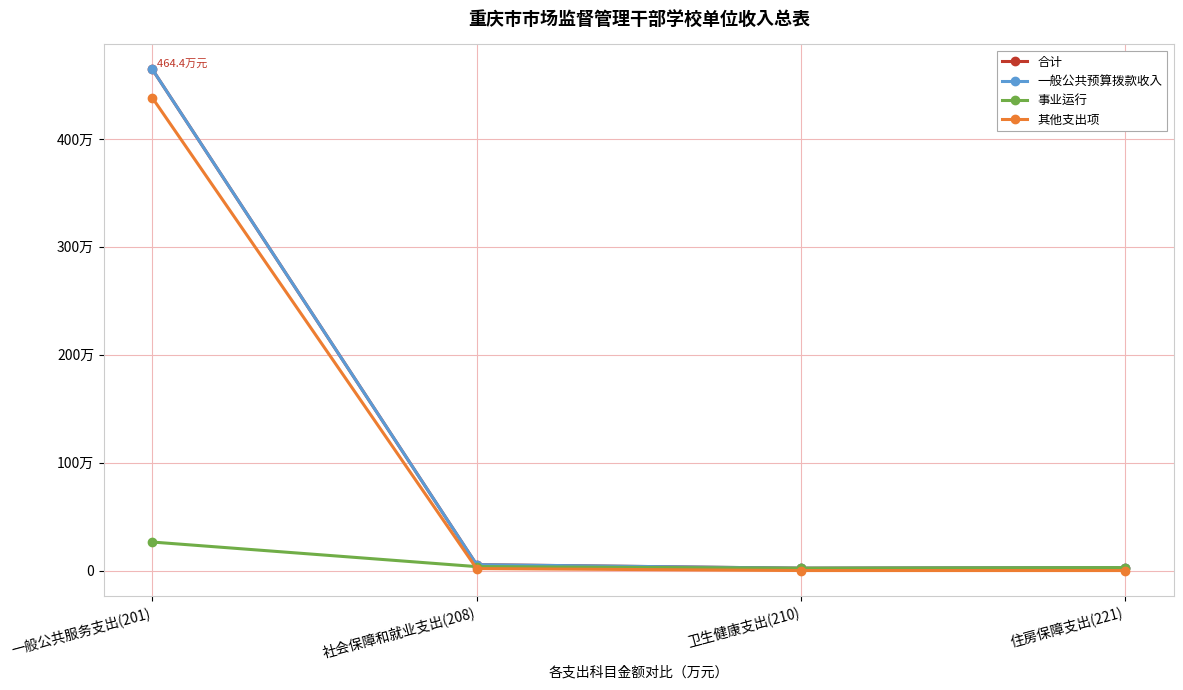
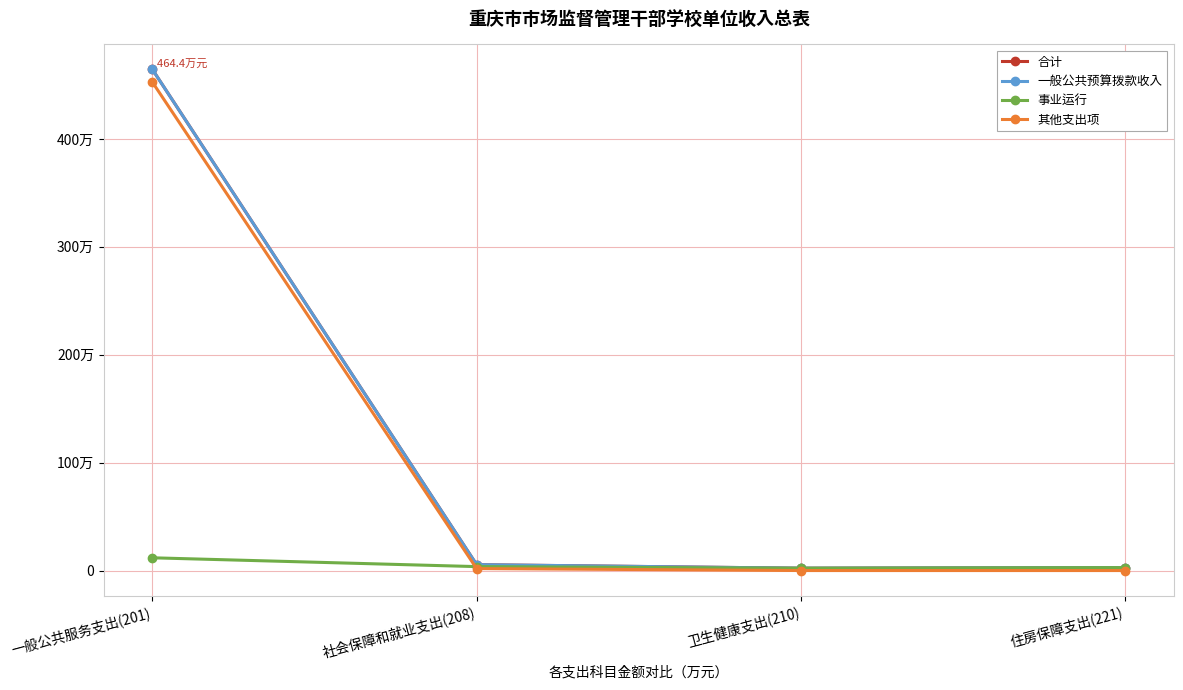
事业运行, 一般公共服务支出(201): 26万 -> 12万
其他支出项, 一般公共服务支出(201): 438万 -> 453万
